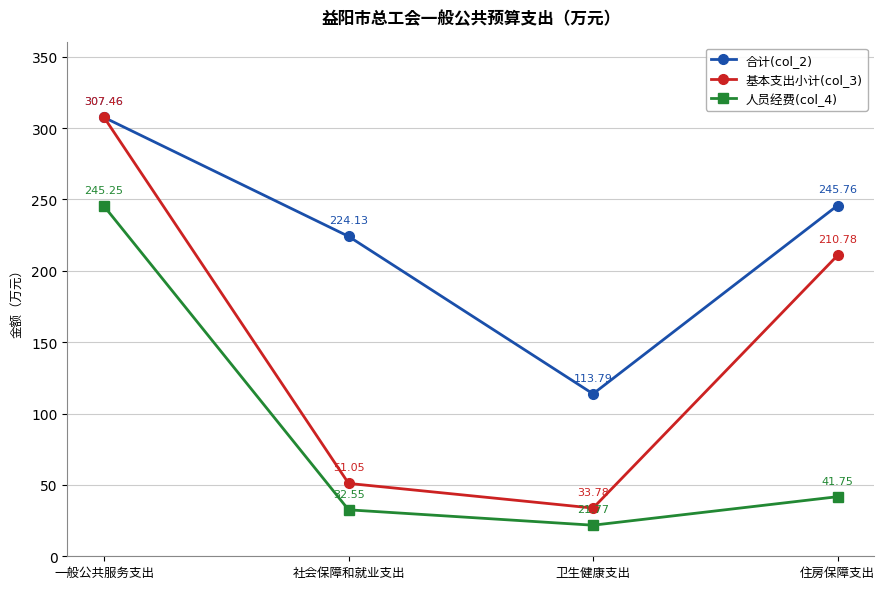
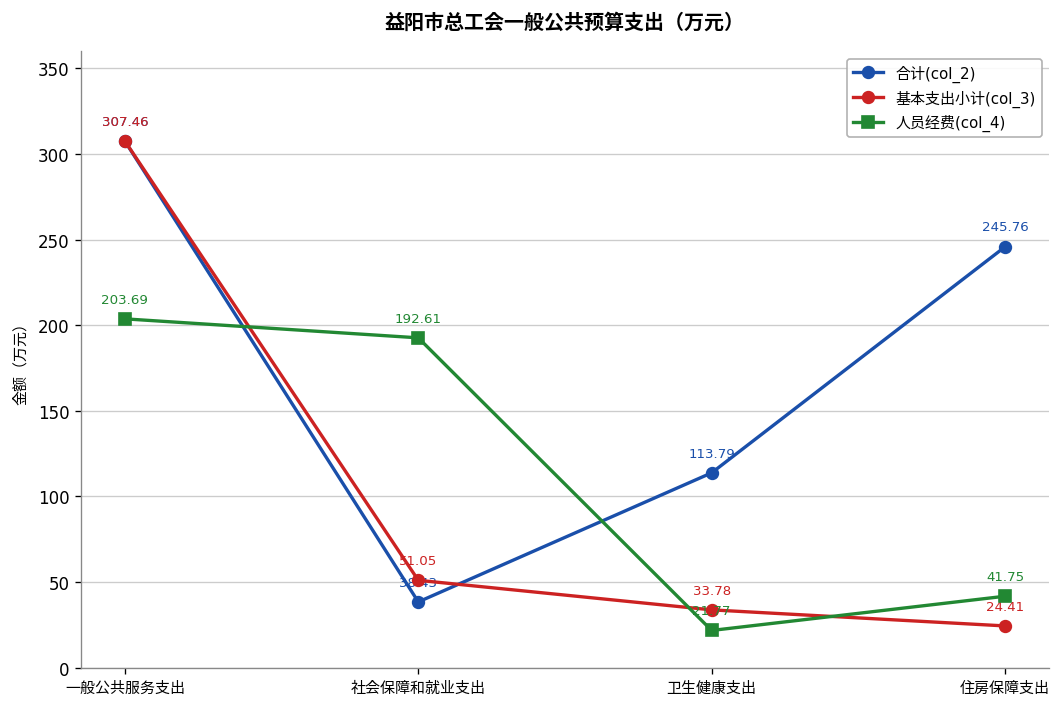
人员经费(col_4), 一般公共服务支出: 245.25 -> 203.69
合计(col_2), 社会保障和就业支出: 224.13 -> 38.43
人员经费(col_4), 社会保障和就业支出: 32.55 -> 192.61
基本支出小计(col_3), 住房保障支出: 210.78 -> 24.41
